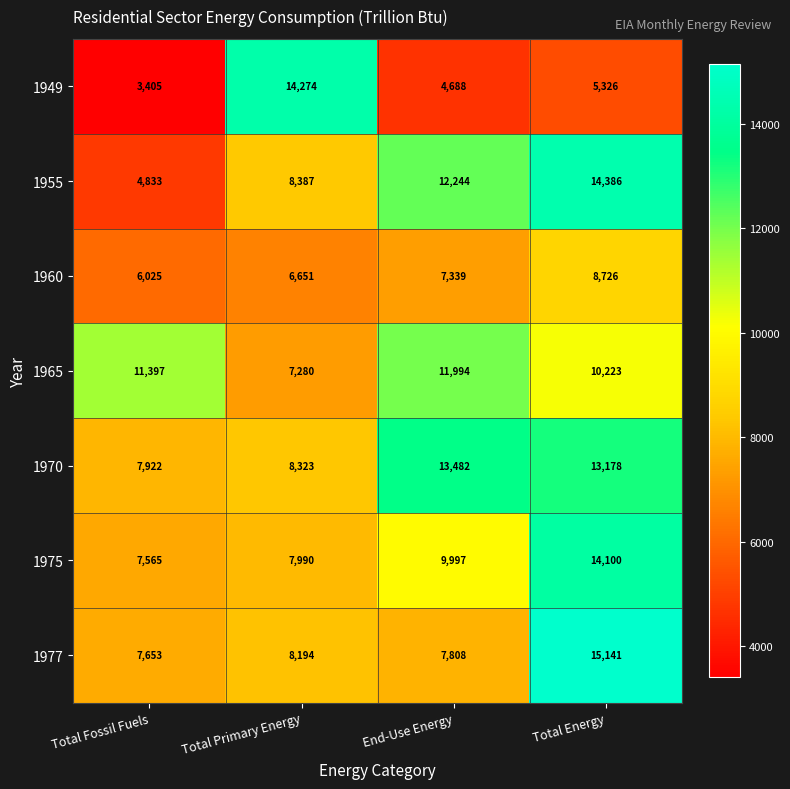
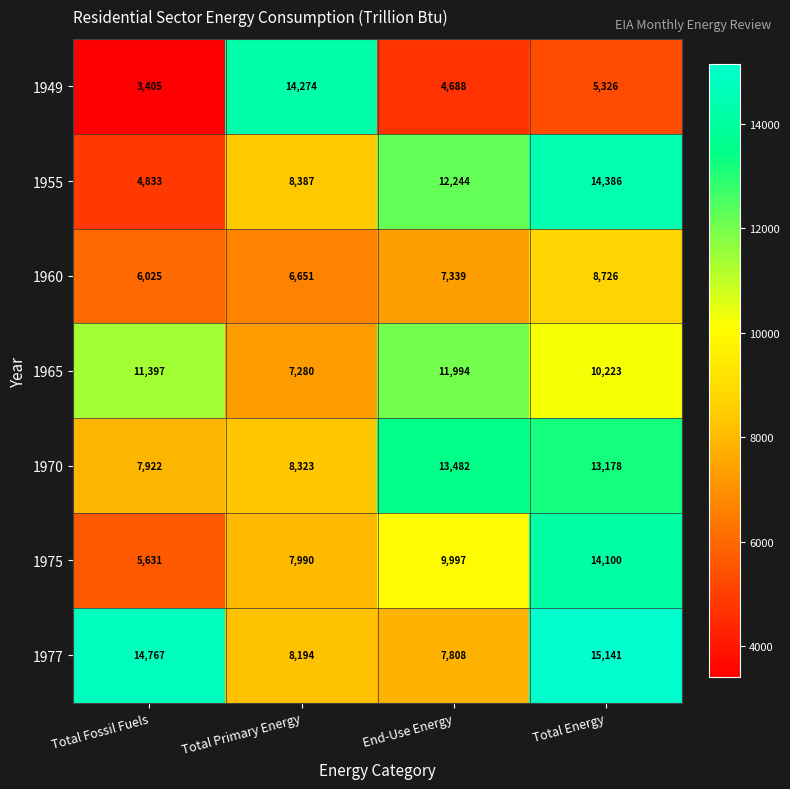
1975, Total Fossil Fuels: 7,565 -> 5,631
1977, Total Fossil Fuels: 7,653 -> 14,767
